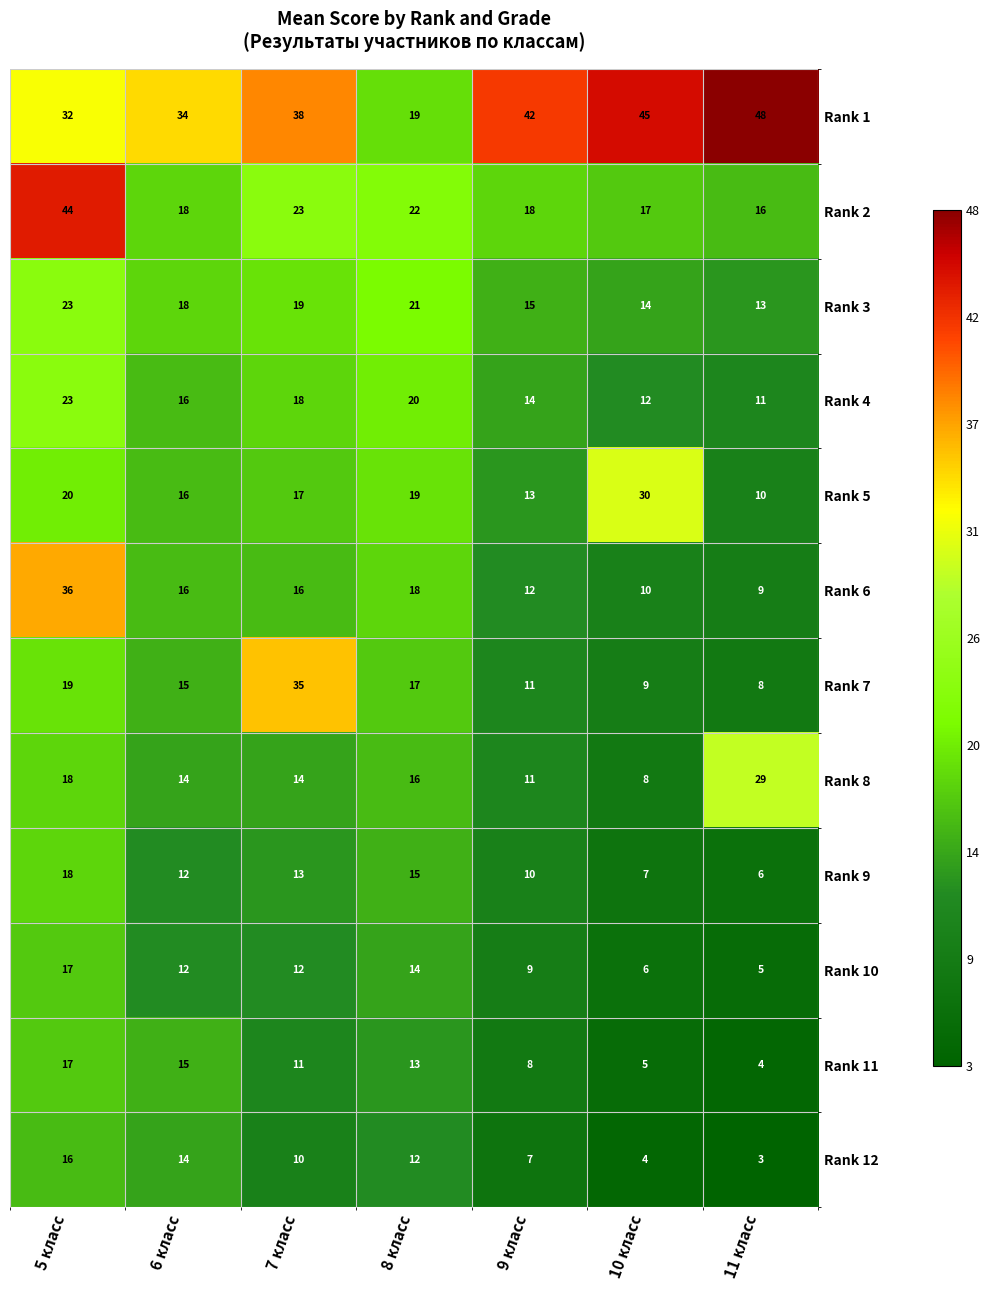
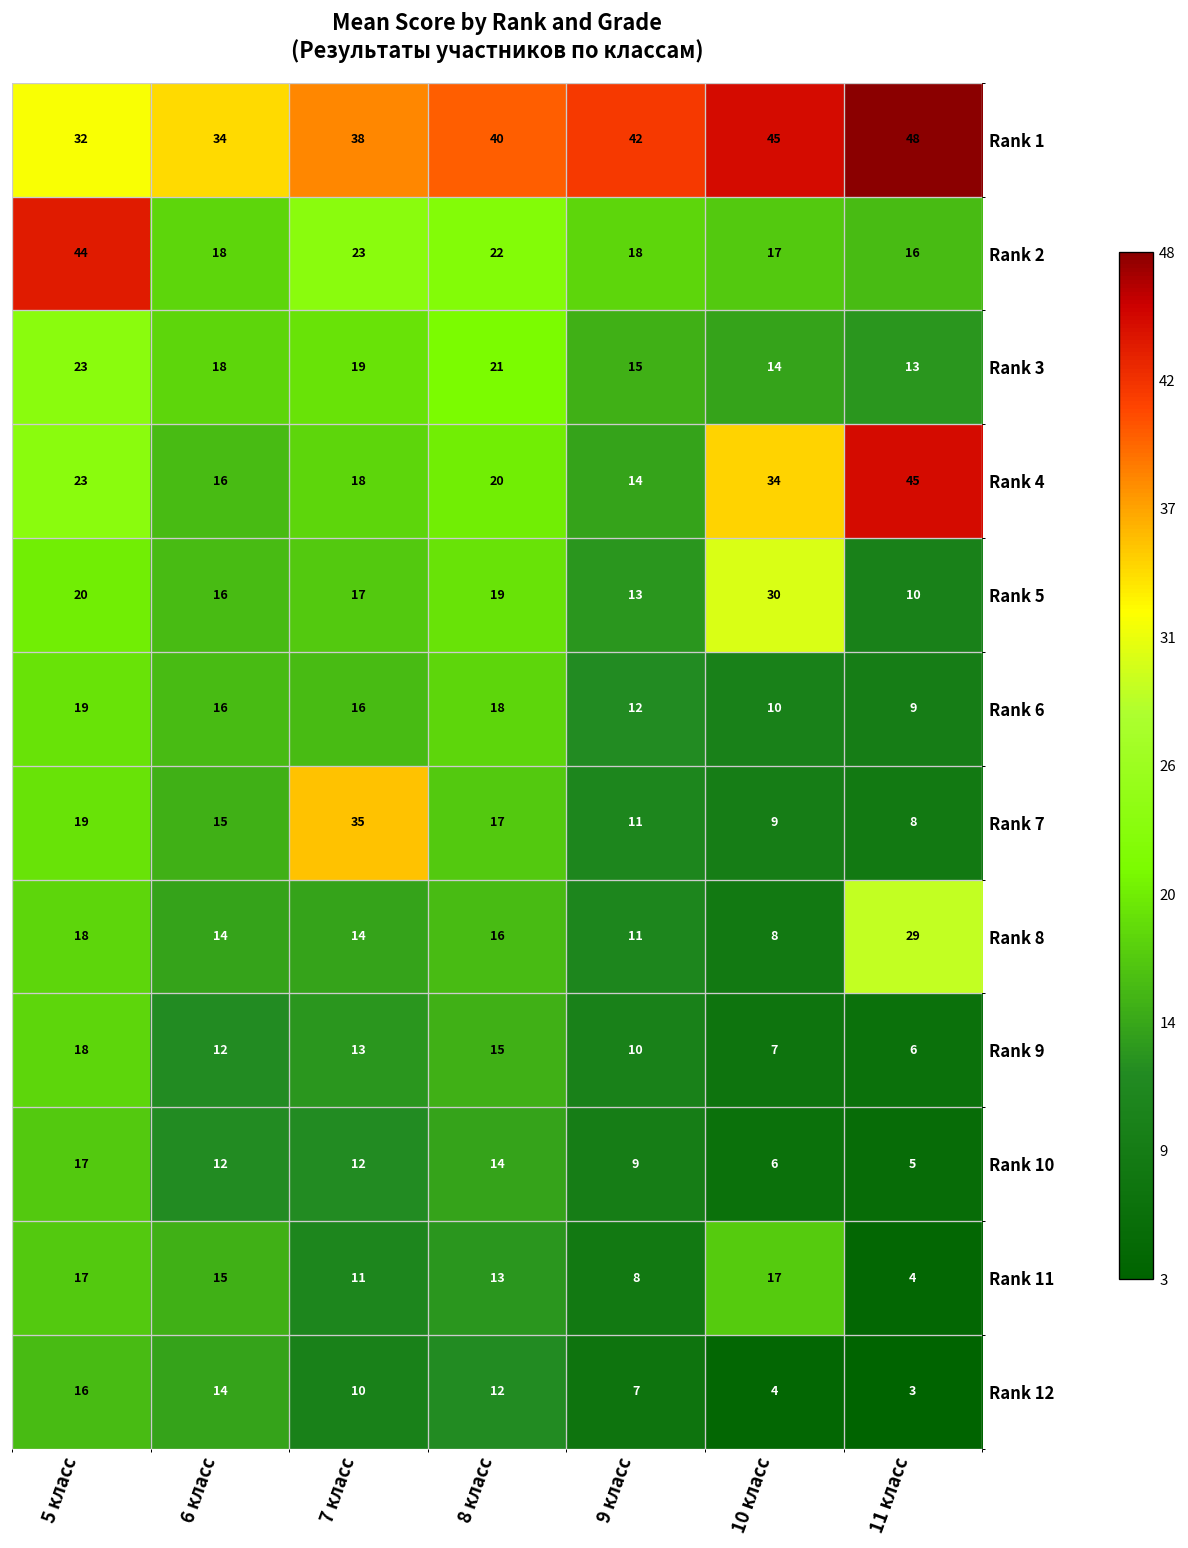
Rank 1, 8 класс: 19 -> 40
Rank 4, 10 класс: 12 -> 34
Rank 4, 11 класс: 11 -> 45
Rank 6, 5 класс: 36 -> 19
Rank 11, 10 класс: 5 -> 17
